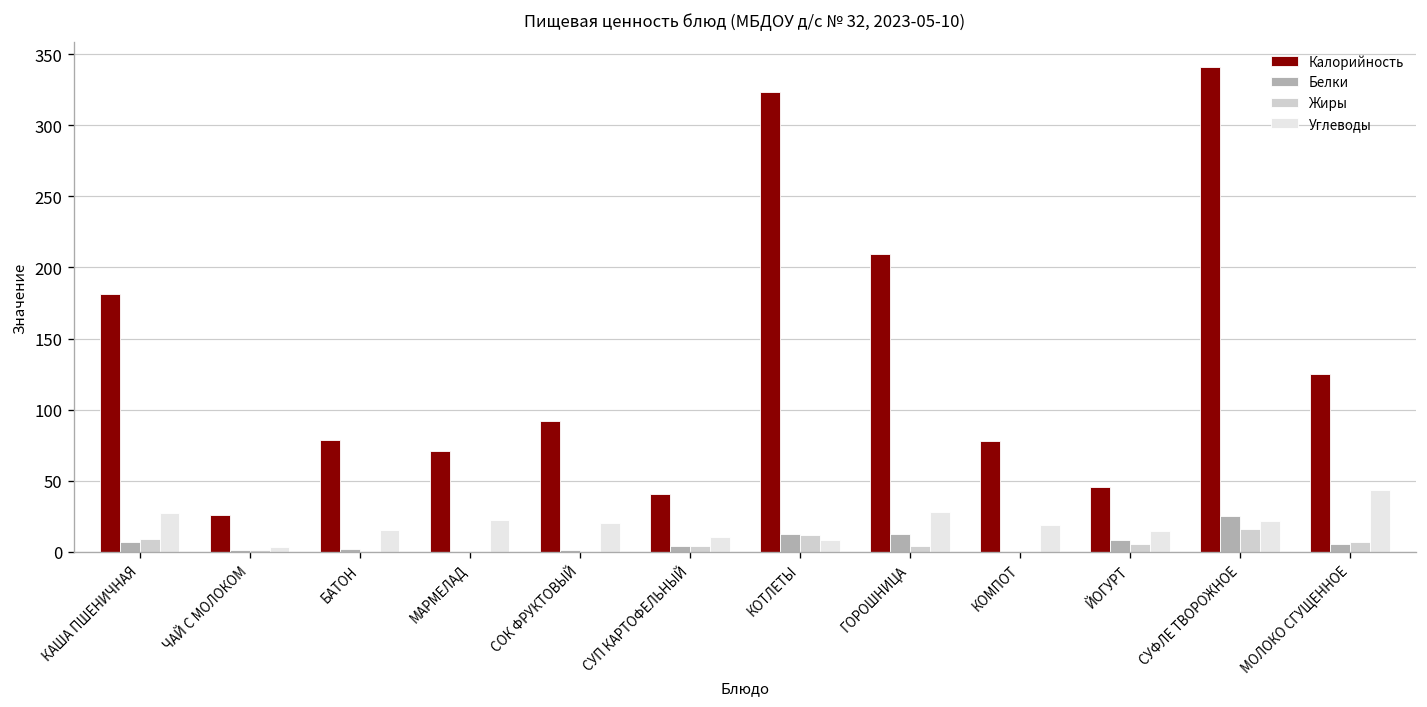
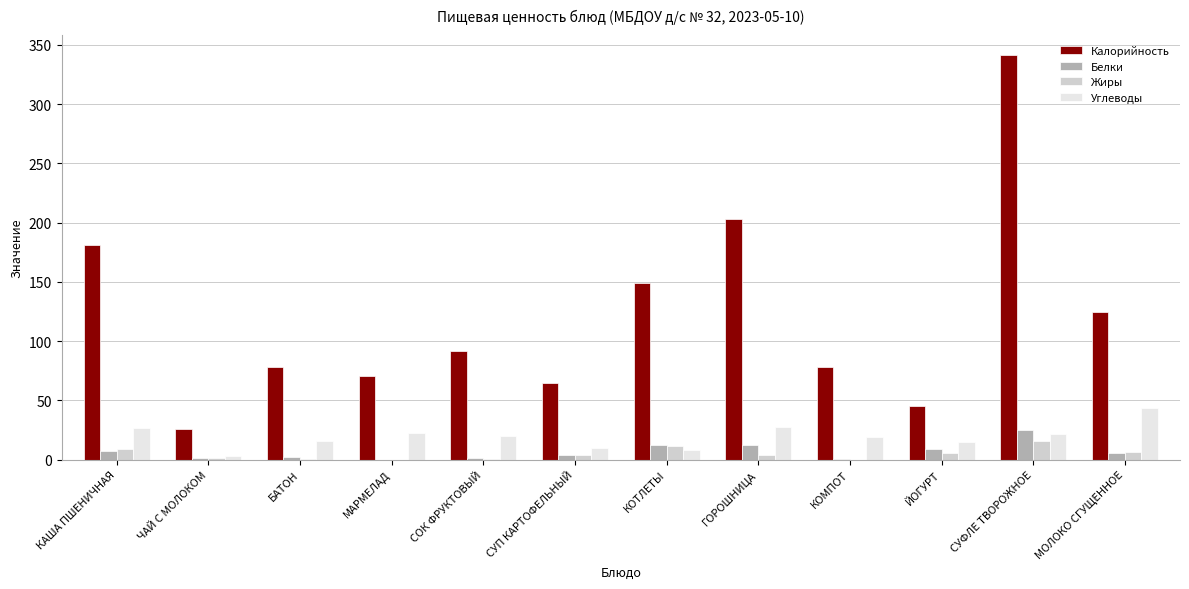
Калорийность, СУП КАРТОФЕЛЬНЫЙ: 41 -> 64
Калорийность, КОТЛЕТЫ: 323 -> 149
Калорийность, ГОРОШНИЦА: 210 -> 203
